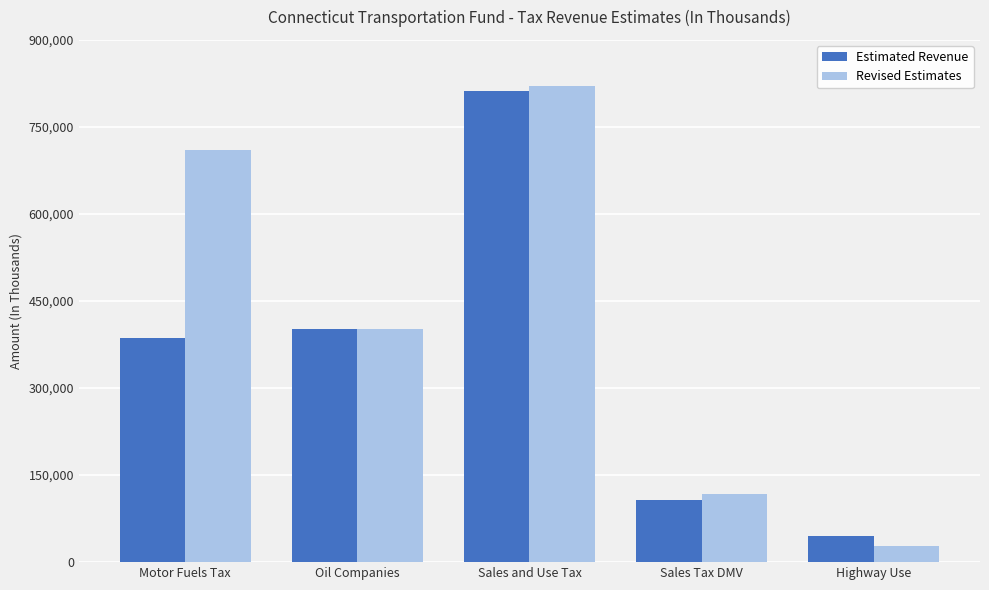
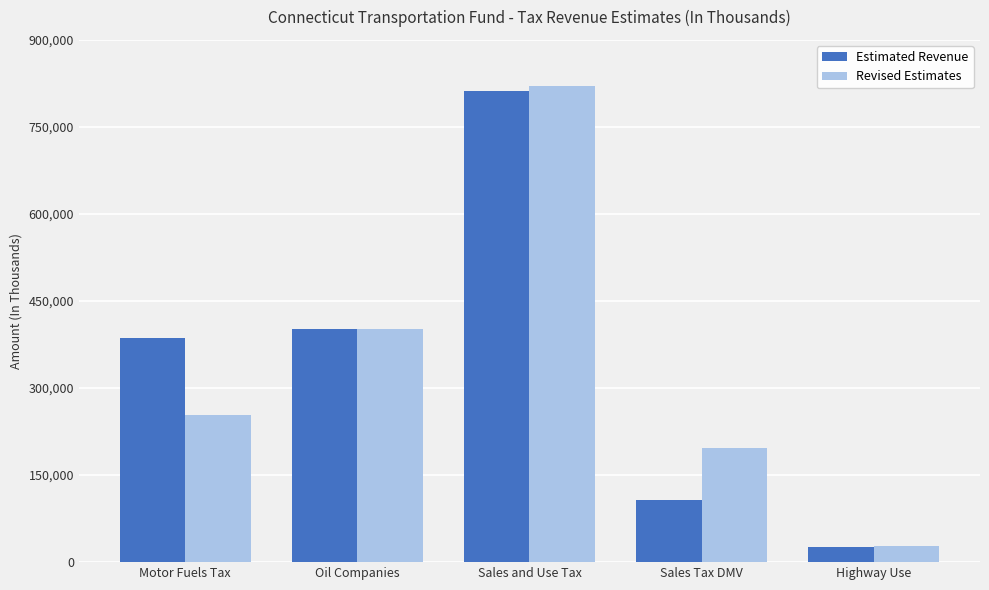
Revised Estimates, Motor Fuels Tax: 710,000 -> 250,000
Revised Estimates, Sales Tax DMV: 120,000 -> 200,000
Estimated Revenue, Highway Use: 50,000 -> 30,000
